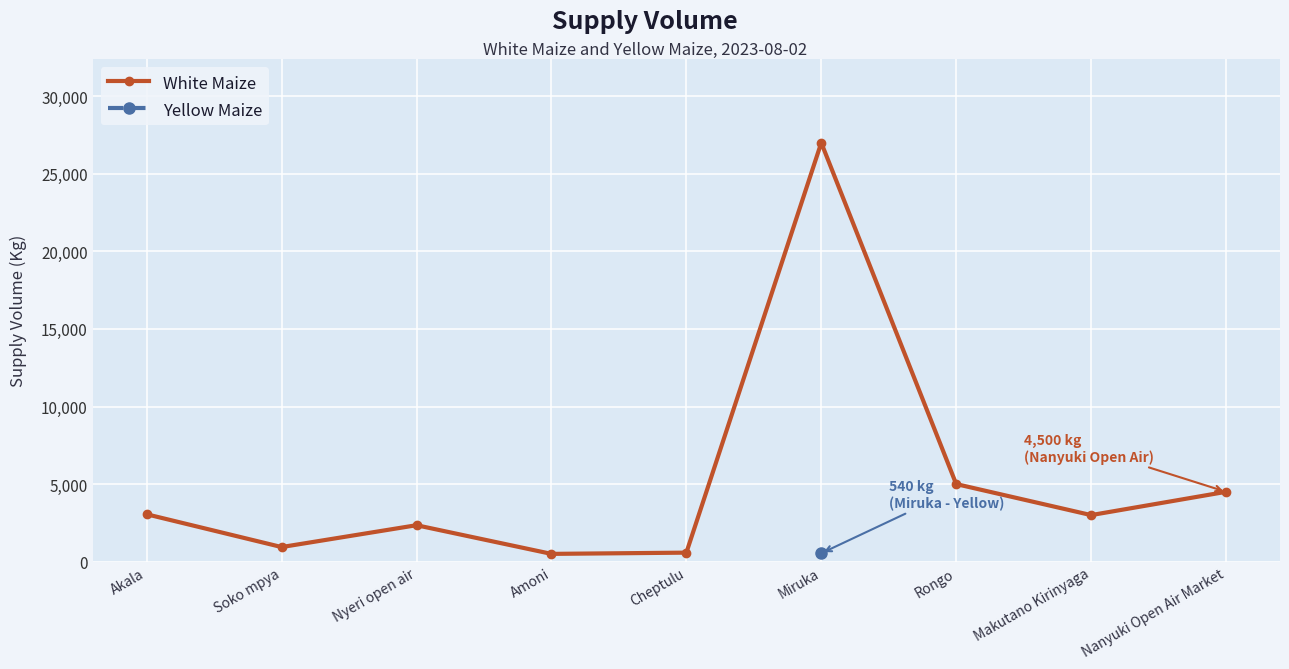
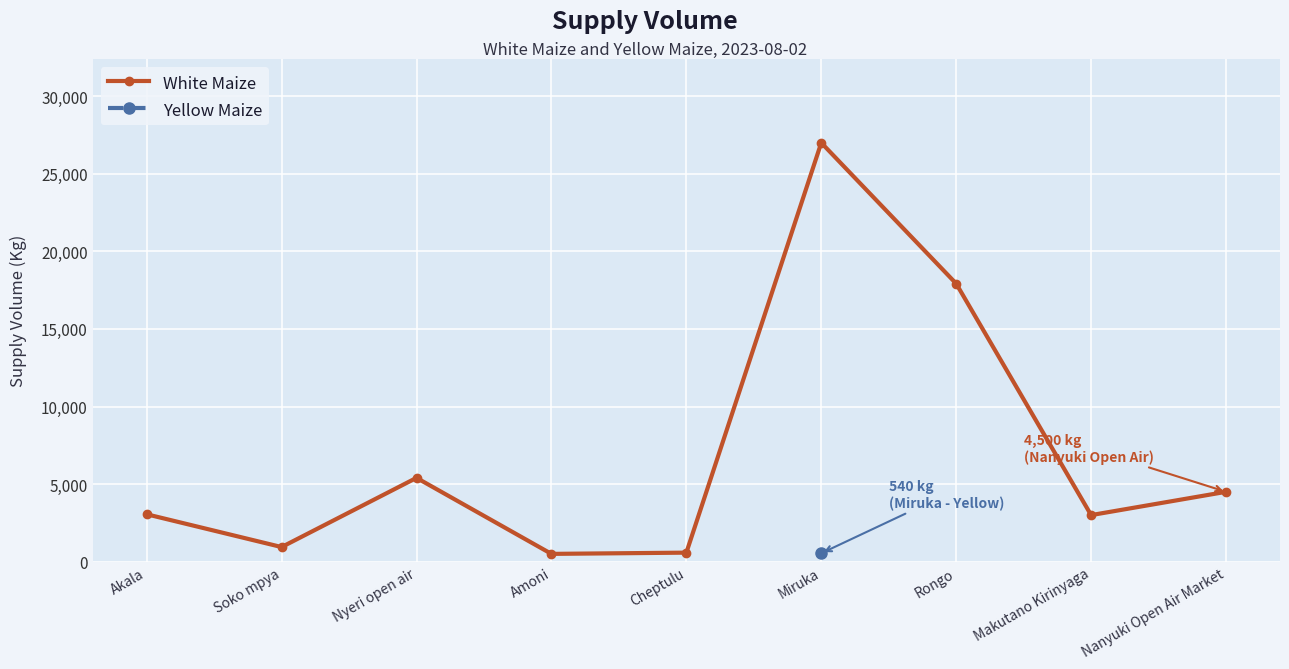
White Maize, Nyeri open air: 2,300 -> 5,400
White Maize, Rongo: 5,000 -> 17,900
